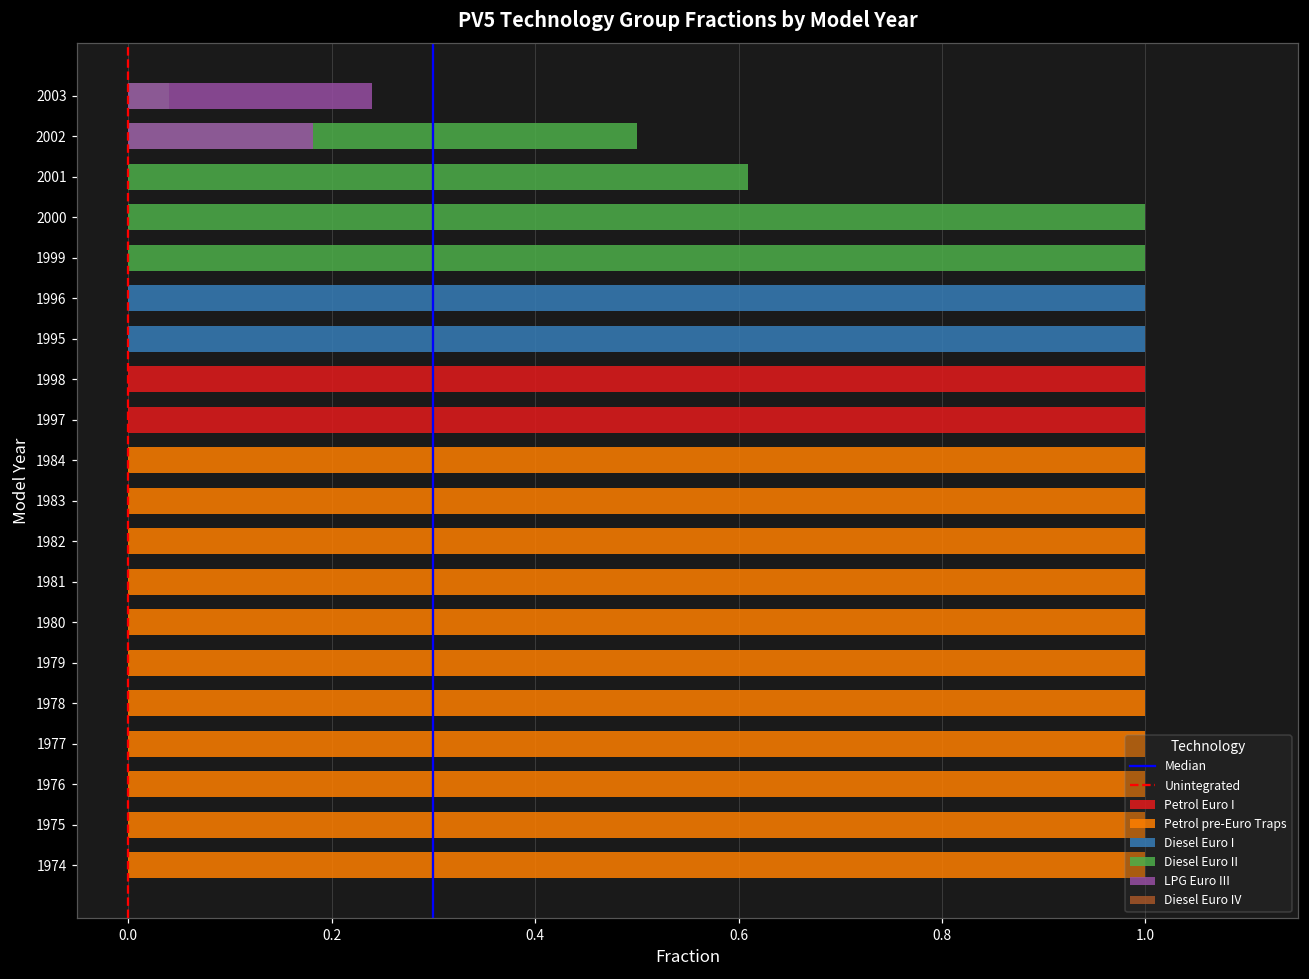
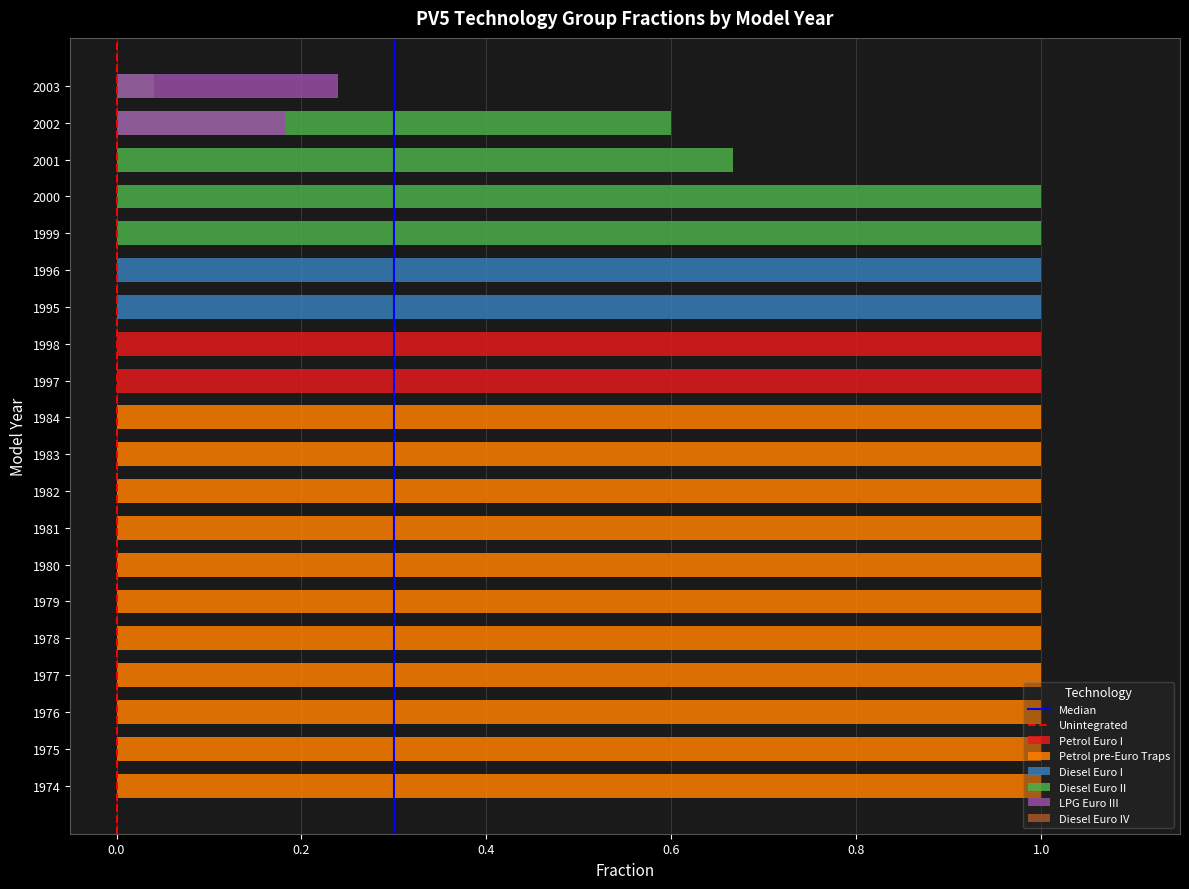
Diesel Euro II, 2002: 0.5 -> 0.6
Diesel Euro II, 2001: 0.61 -> 0.67
